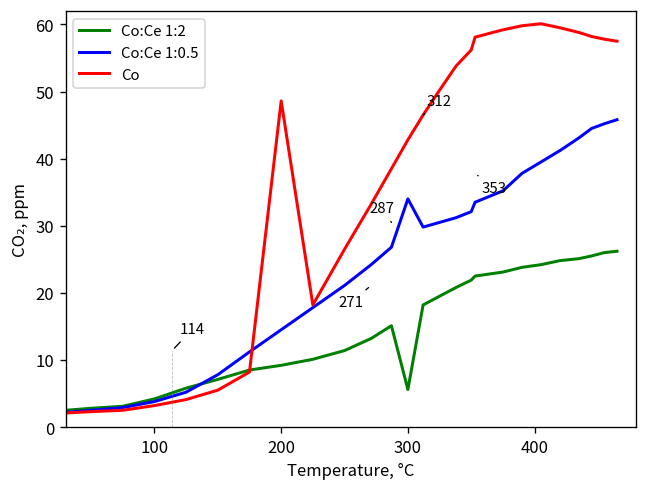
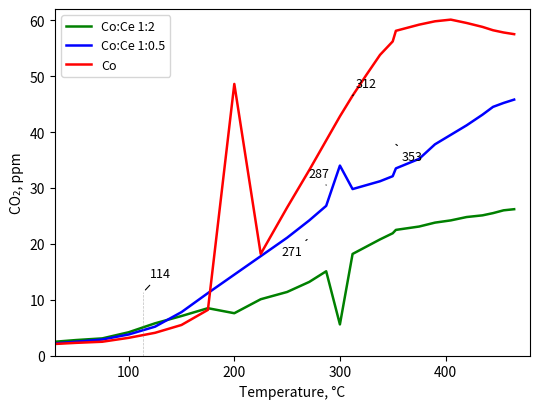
Co:Ce 1:2, 200: 9 -> 8
